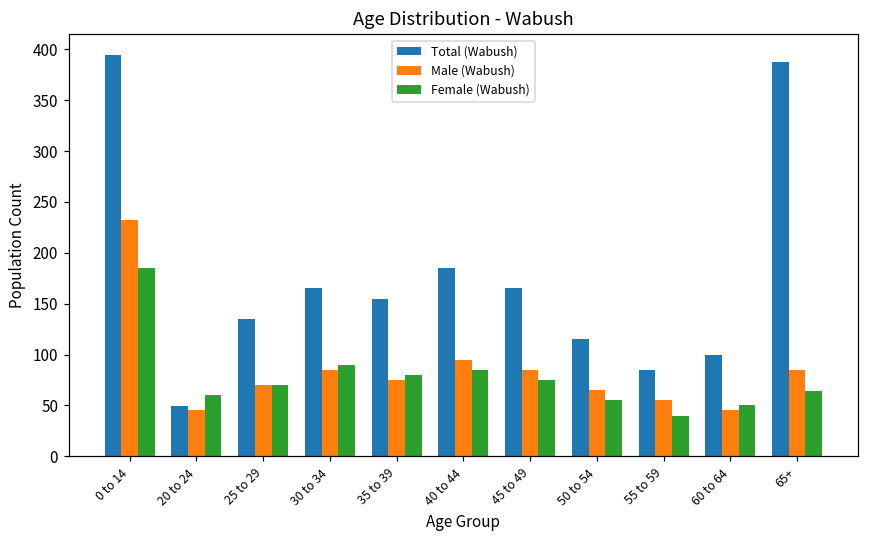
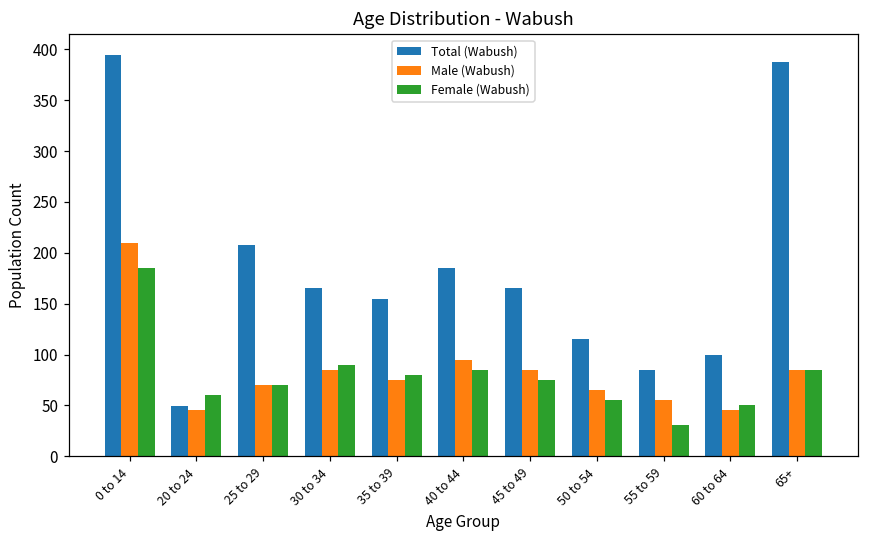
Male (Wabush), 0 to 14: 230 -> 210
Total (Wabush), 25 to 29: 140 -> 210
Female (Wabush), 55 to 59: 40 -> 30
Female (Wabush), 65+: 60 -> 90
